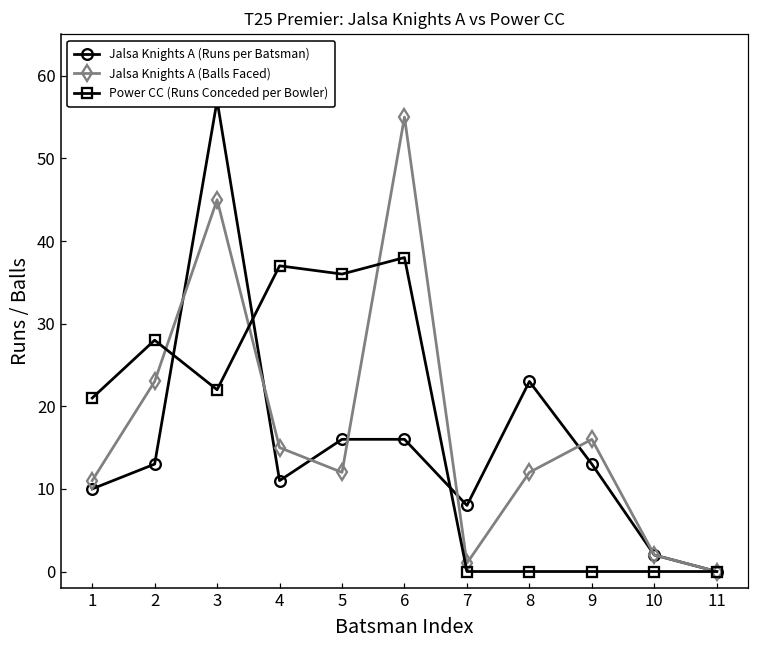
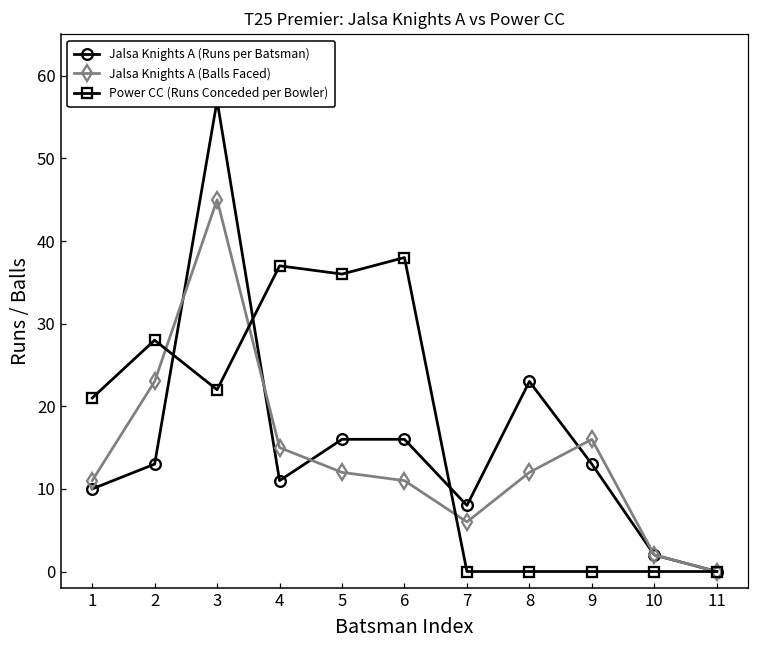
Jalsa Knights A (Balls Faced), 6: 55 -> 11
Jalsa Knights A (Balls Faced), 7: 1 -> 6
